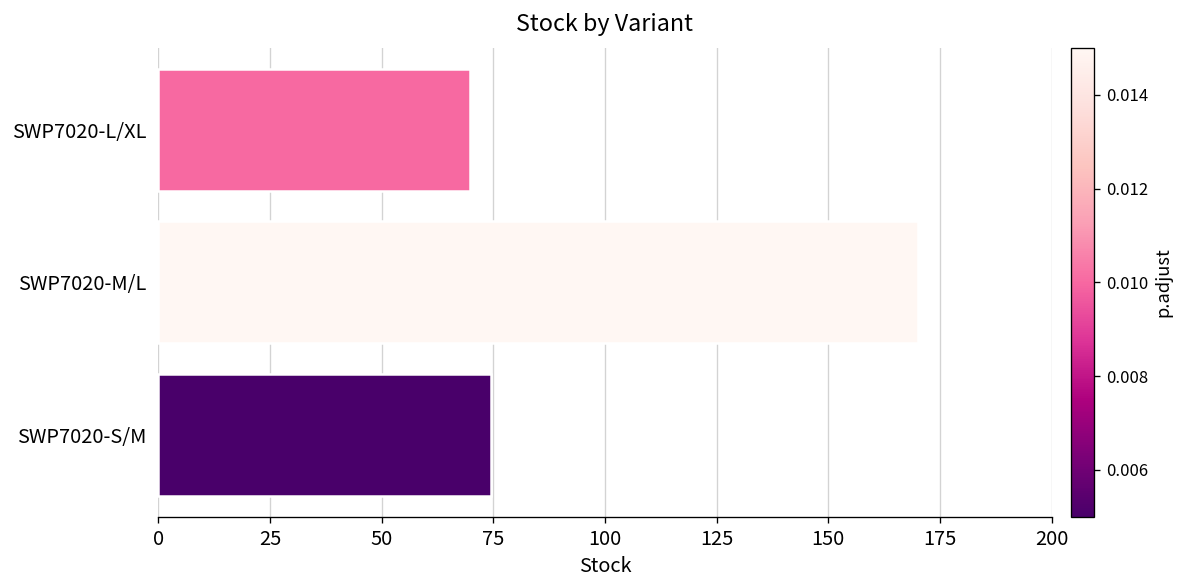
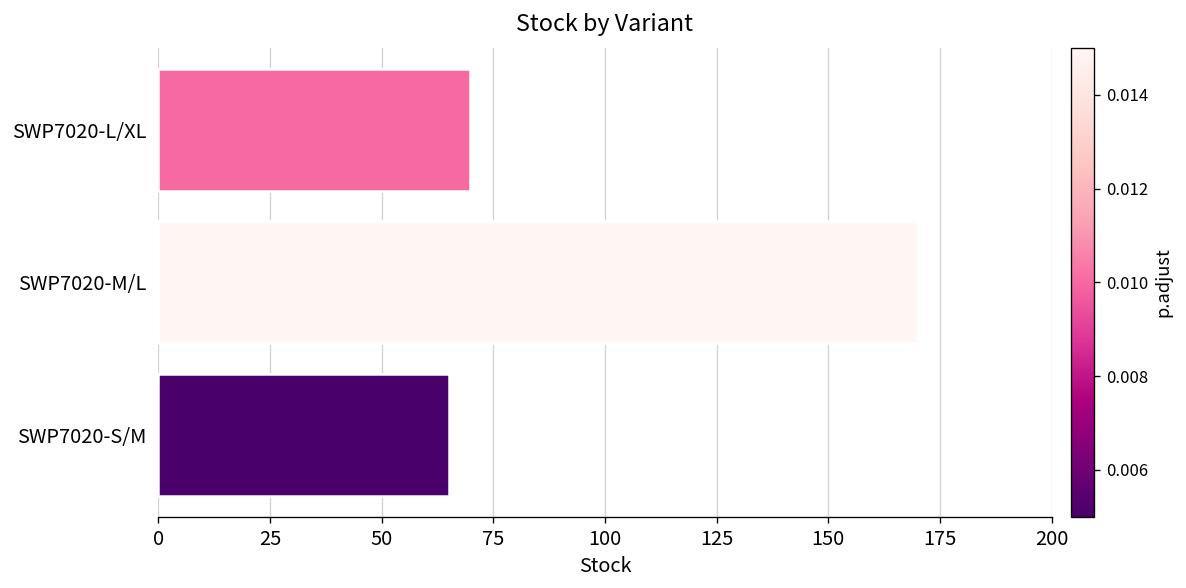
SWP7020-S/M: 74 -> 65
